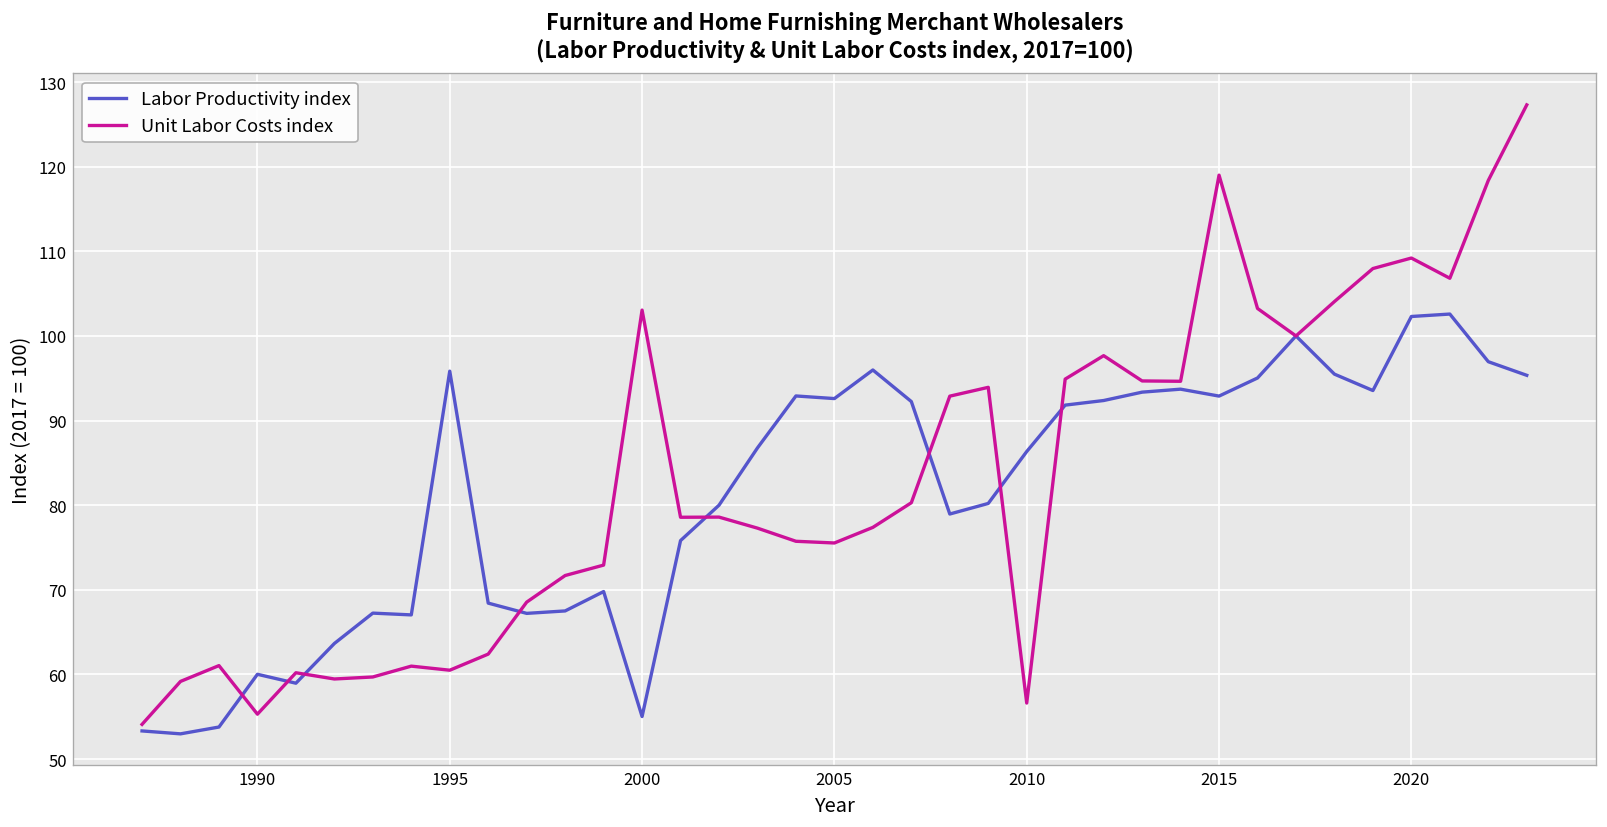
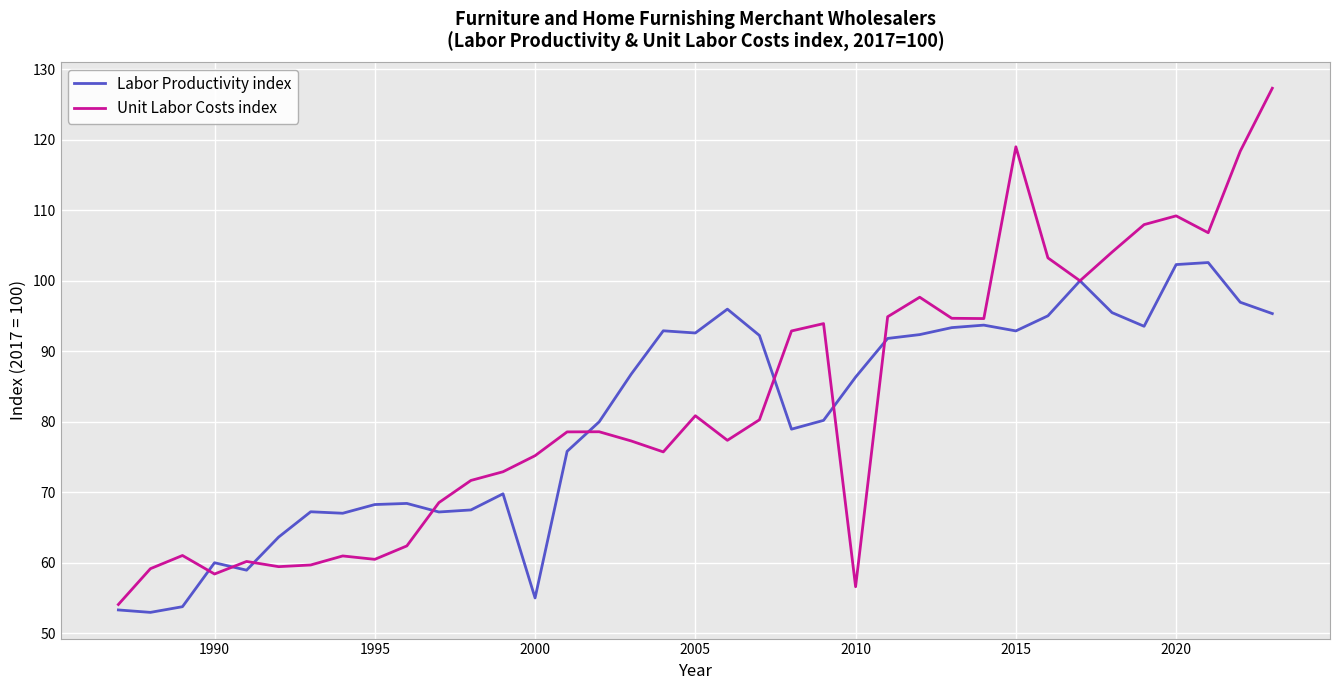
Unit Labor Costs index, 1990: 55 -> 58
Labor Productivity index, 1995: 96 -> 68
Unit Labor Costs index, 2000: 103 -> 75
Unit Labor Costs index, 2005: 76 -> 81
